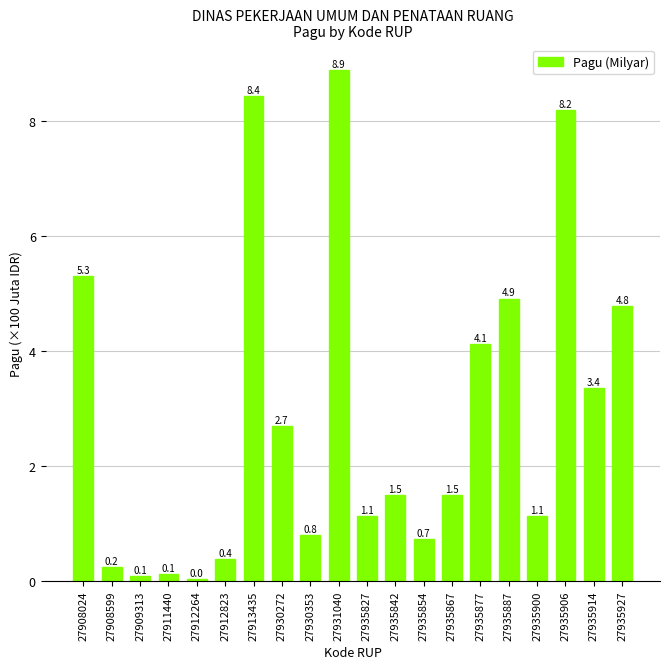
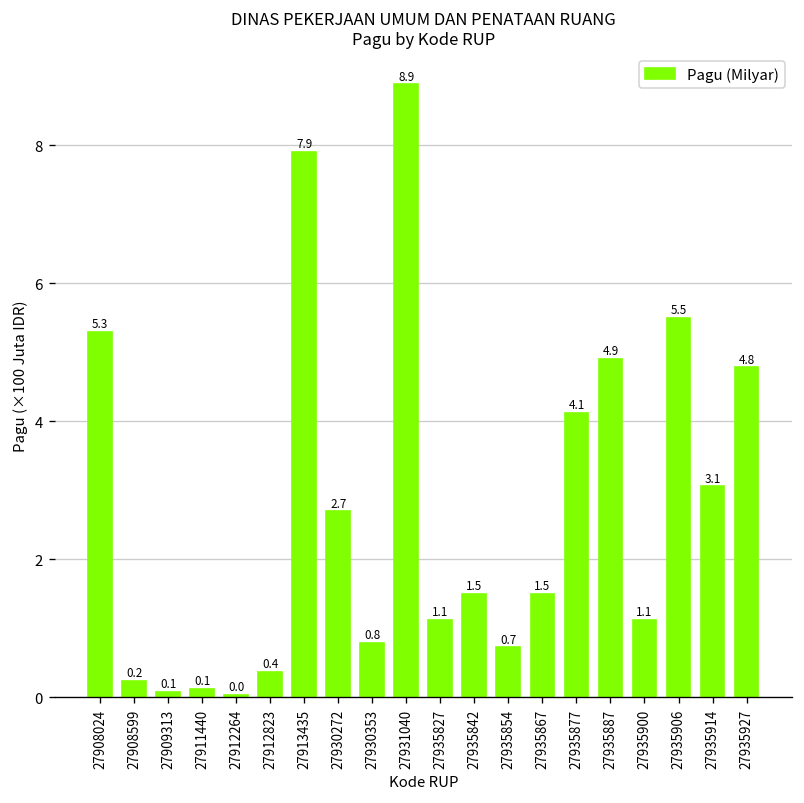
27913435: 8.4 -> 7.9
27935906: 8.2 -> 5.5
27935914: 3.4 -> 3.1
